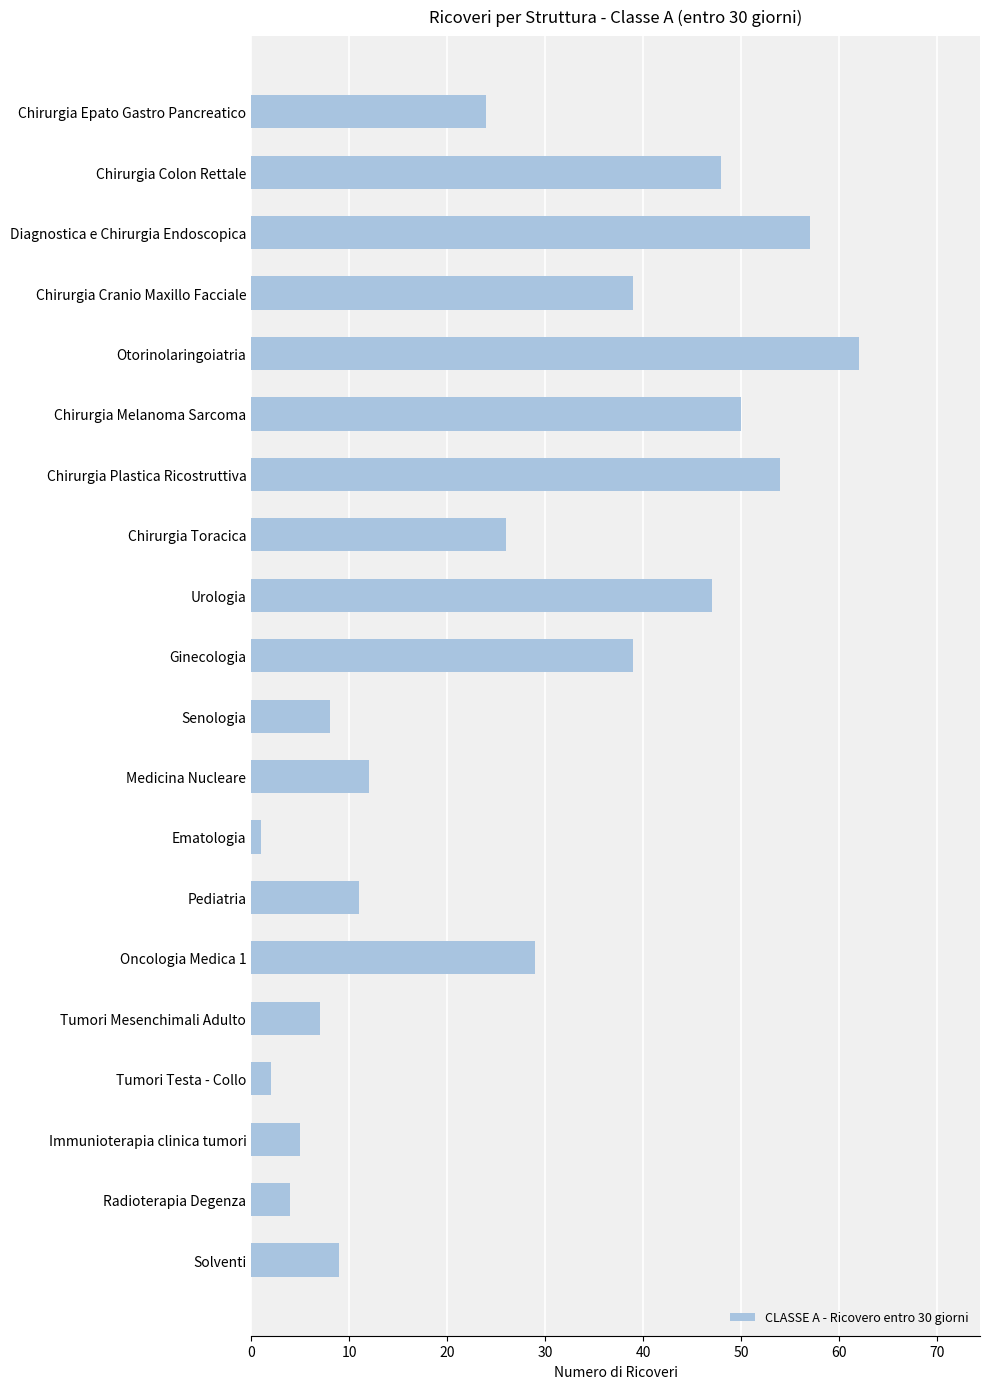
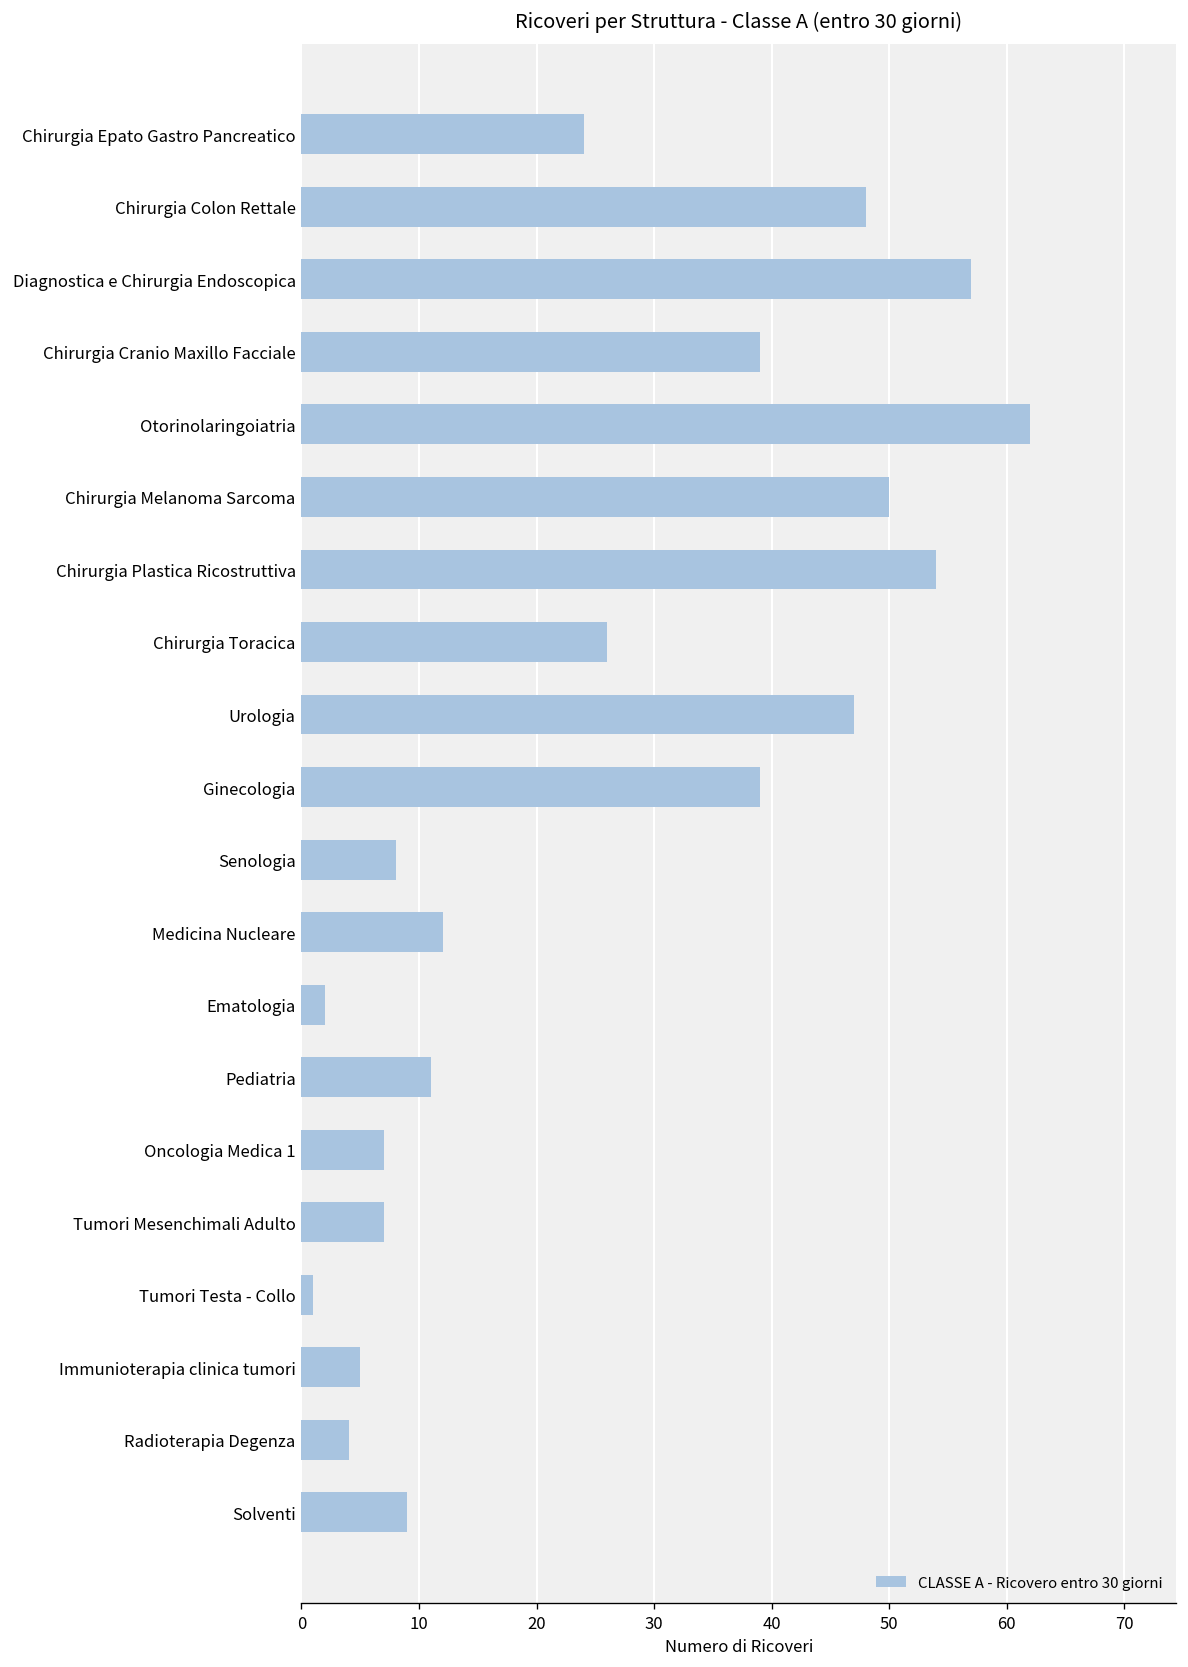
Ematologia: 1 -> 2
Oncologia Medica 1: 29 -> 7
Tumori Testa - Collo: 2 -> 1
